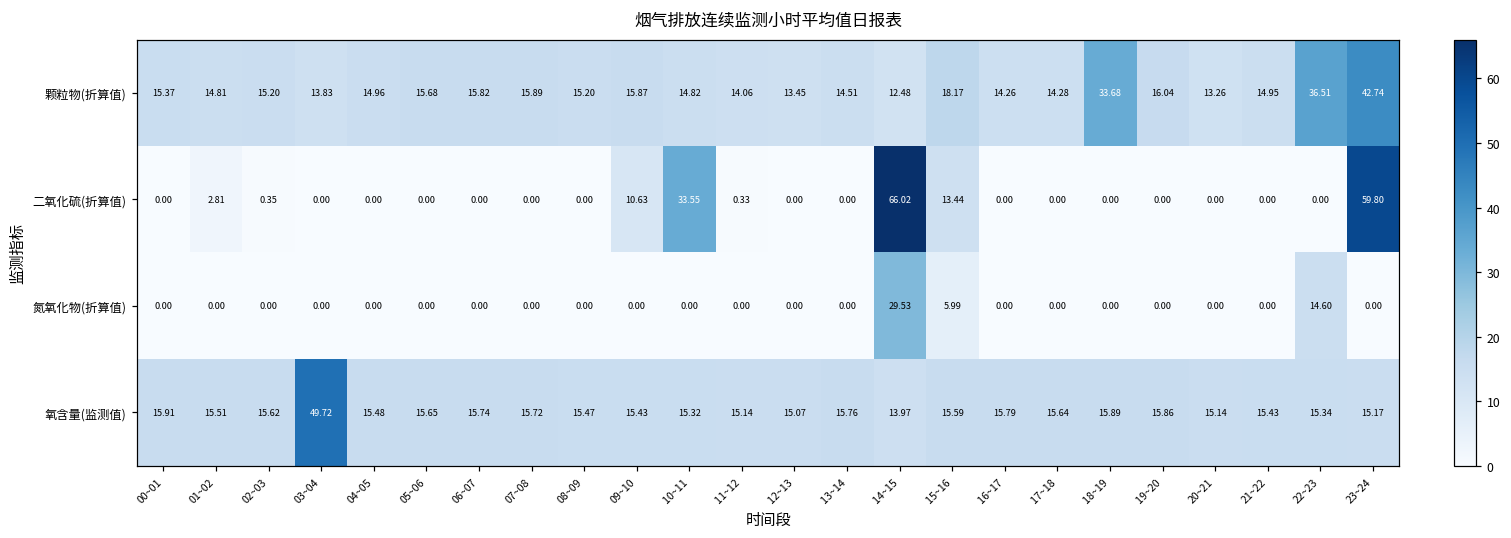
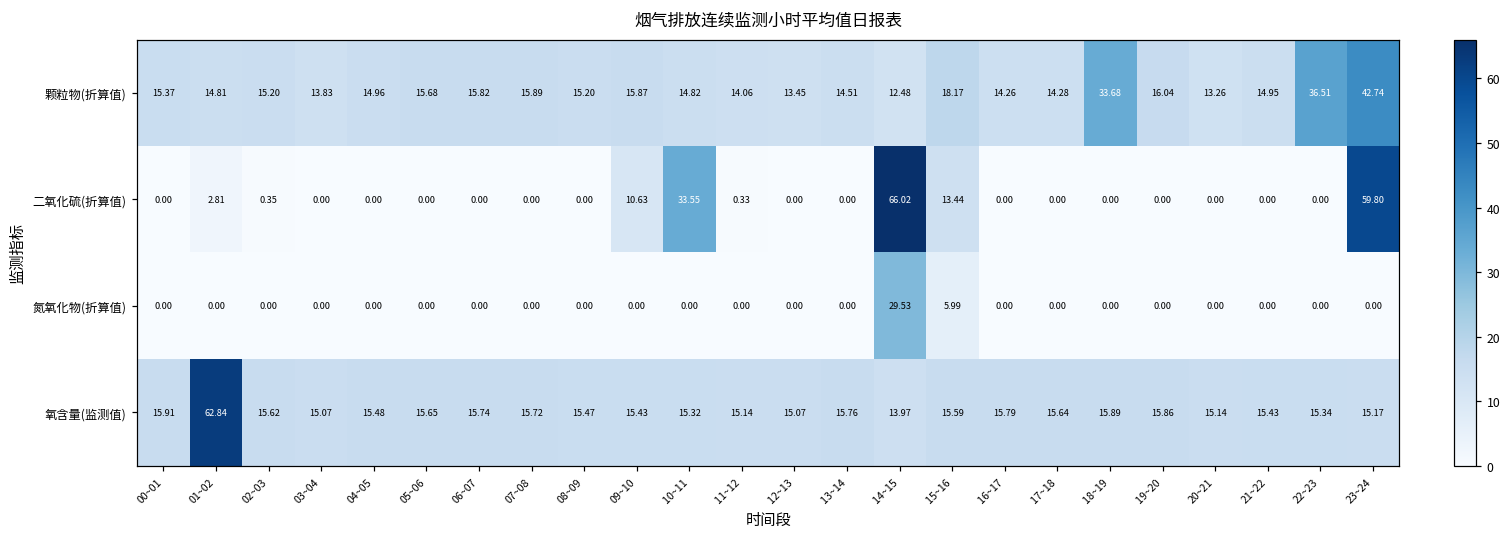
氮氧化物(折算值), 22~23: 14.60 -> 0.00
氧含量(监测值), 01~02: 15.51 -> 62.84
氧含量(监测值), 03~04: 49.72 -> 15.07
